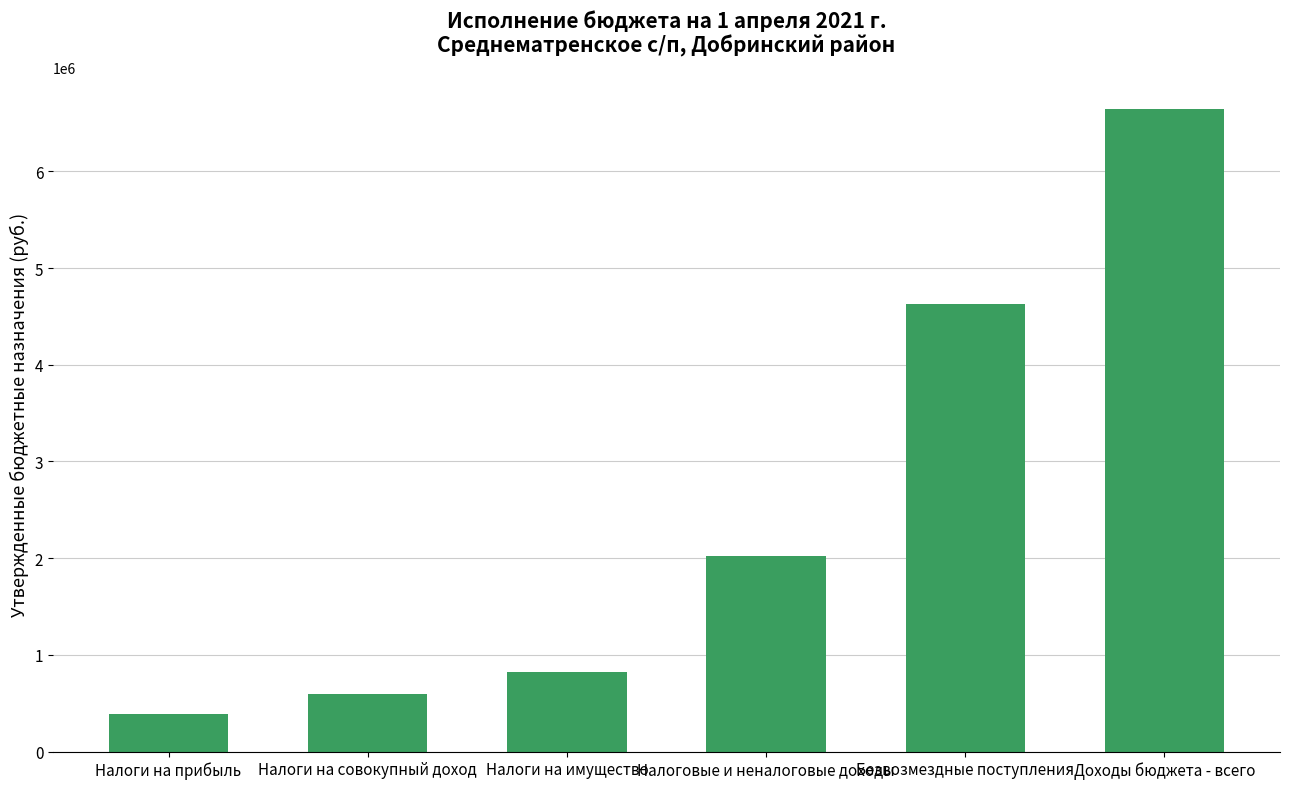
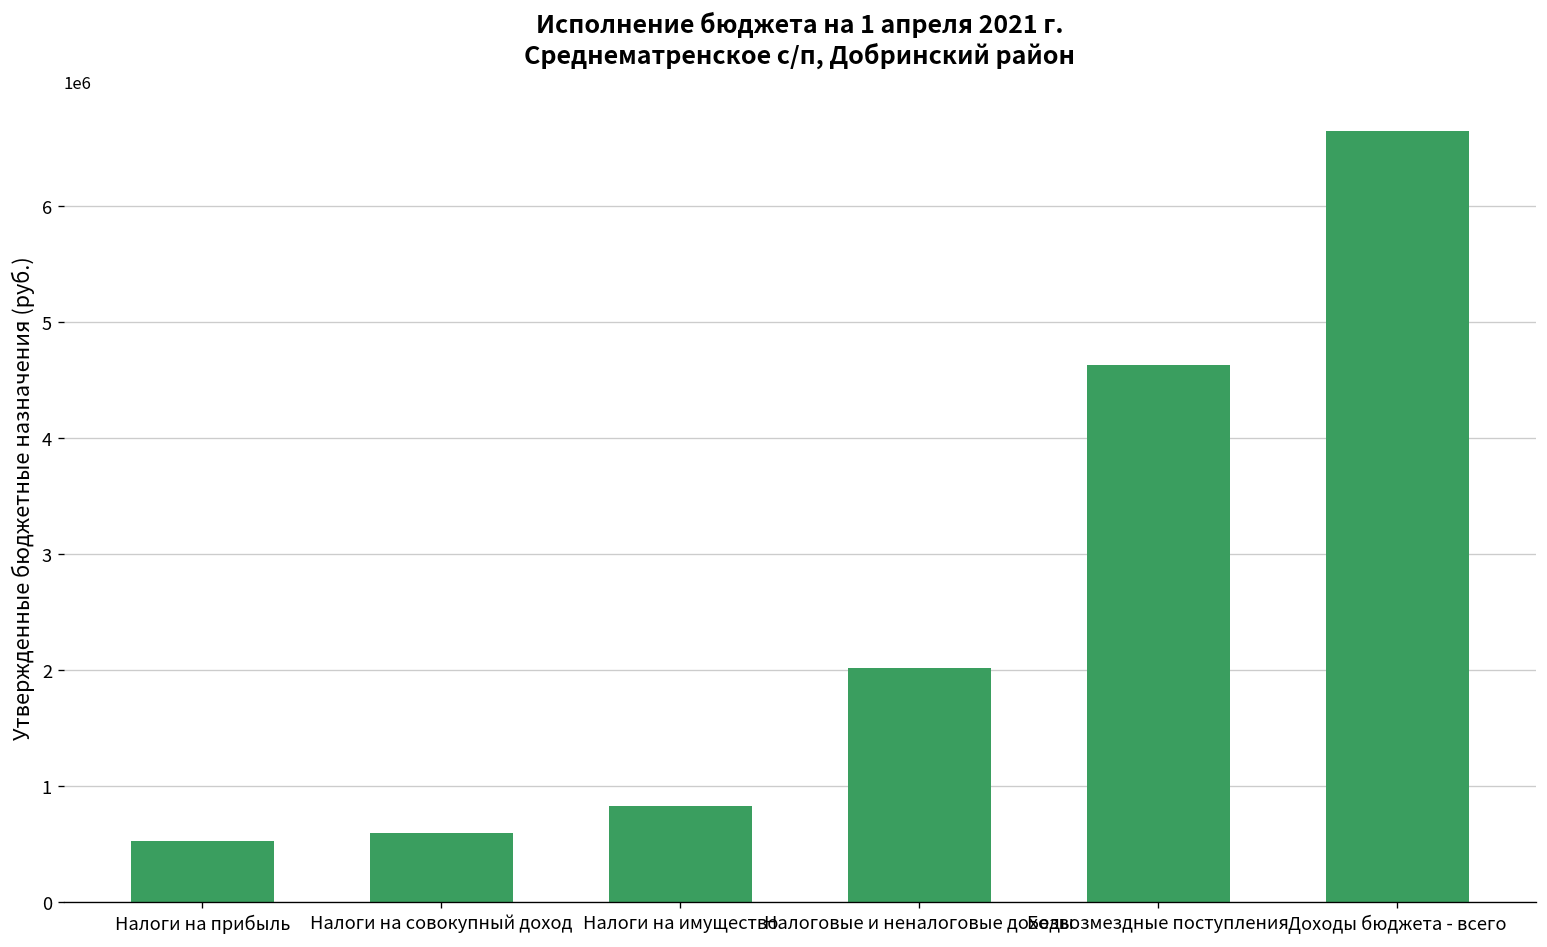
Налоги на прибыль: 400000 -> 500000
